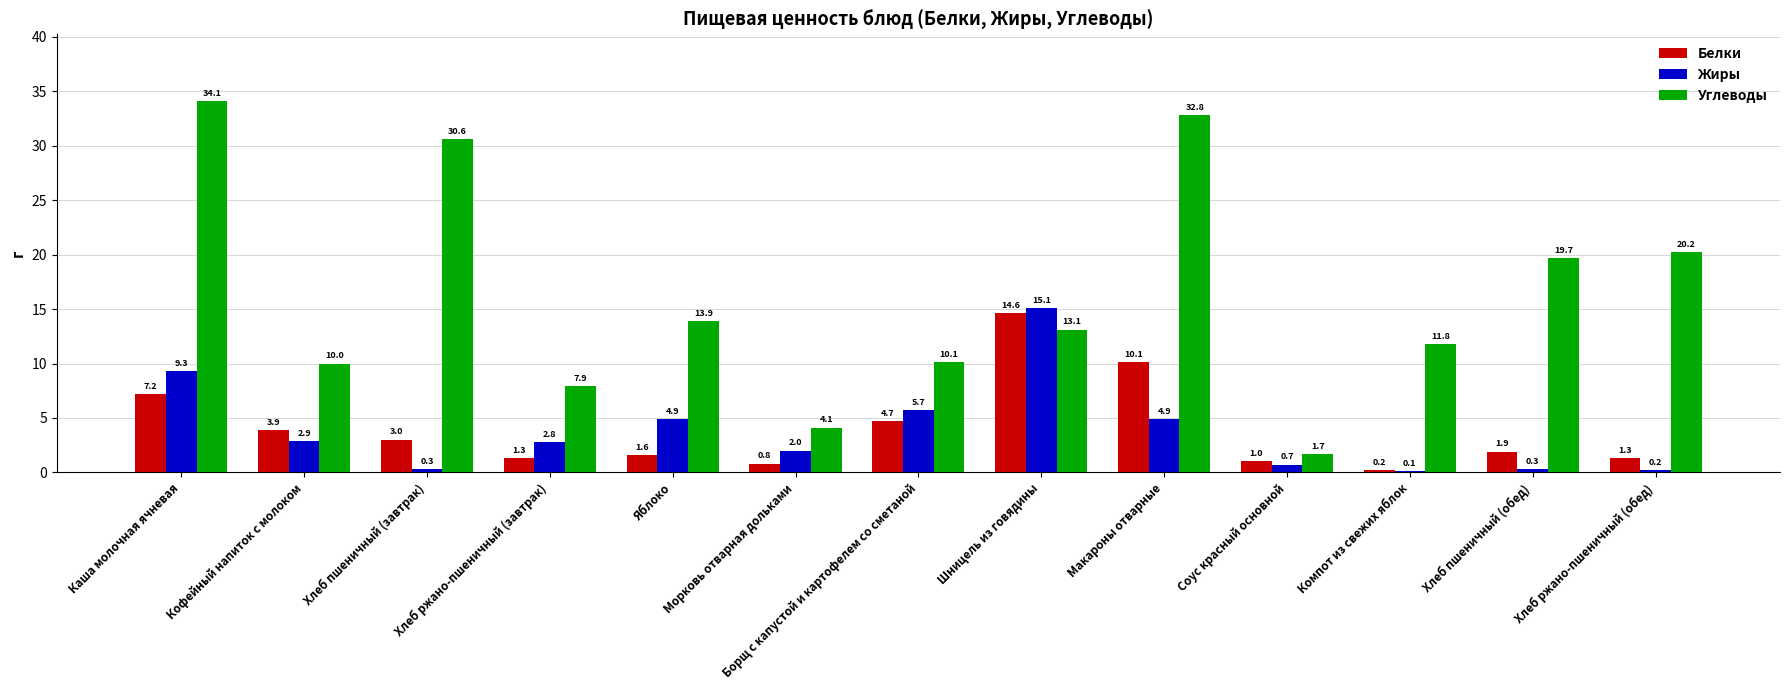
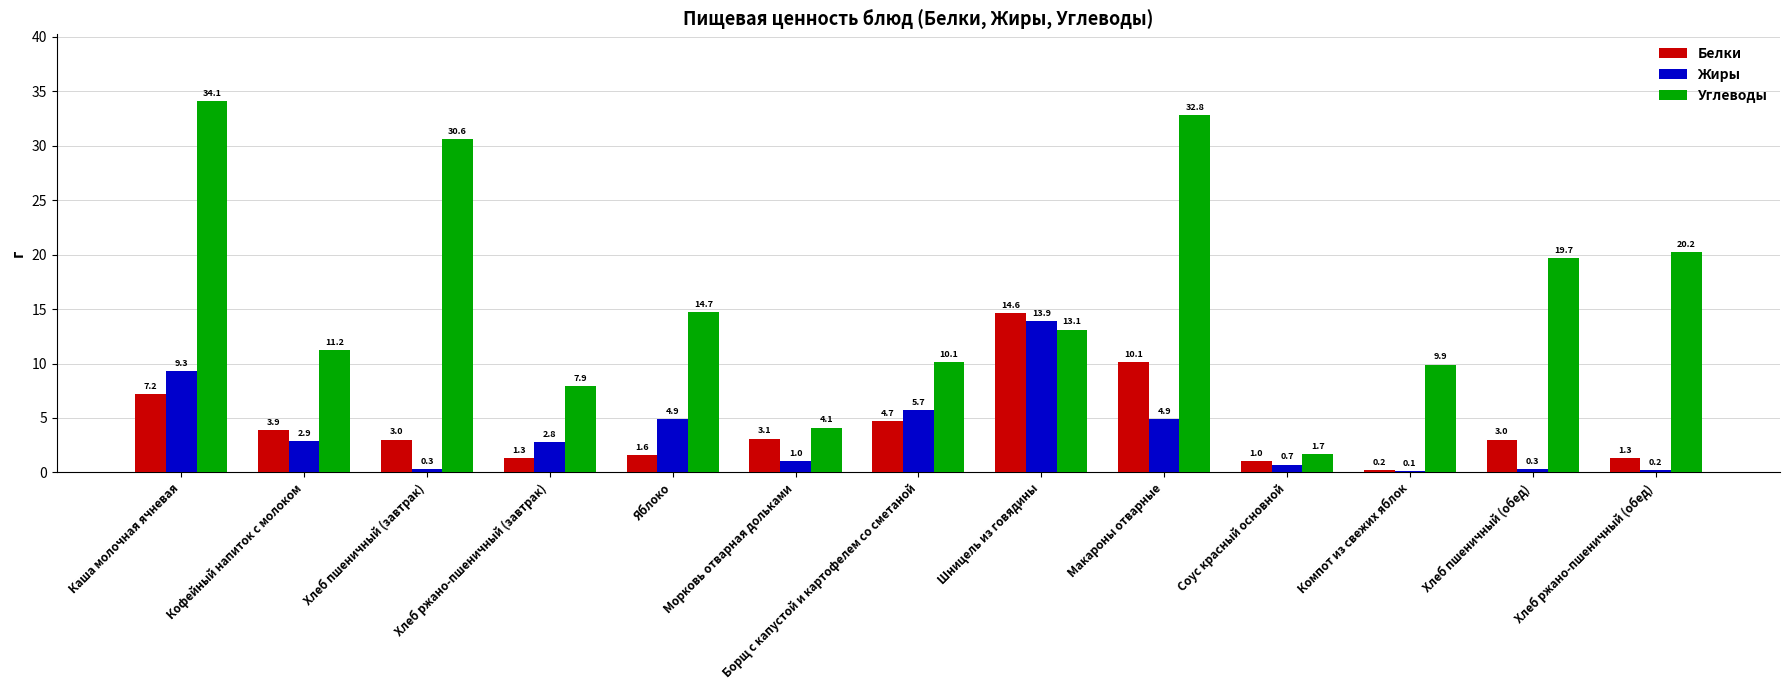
Углеводы, Кофейный напиток с молоком: 10.0 -> 11.2
Углеводы, Яблоко: 13.9 -> 14.7
Белки, Морковь отварная дольками: 0.8 -> 3.1
Жиры, Морковь отварная дольками: 2.0 -> 1.0
Жиры, Шницель из говядины: 15.1 -> 13.9
Углеводы, Компот из свежих яблок: 11.8 -> 9.9
Белки, Хлеб пшеничный (обед): 1.9 -> 3.0
